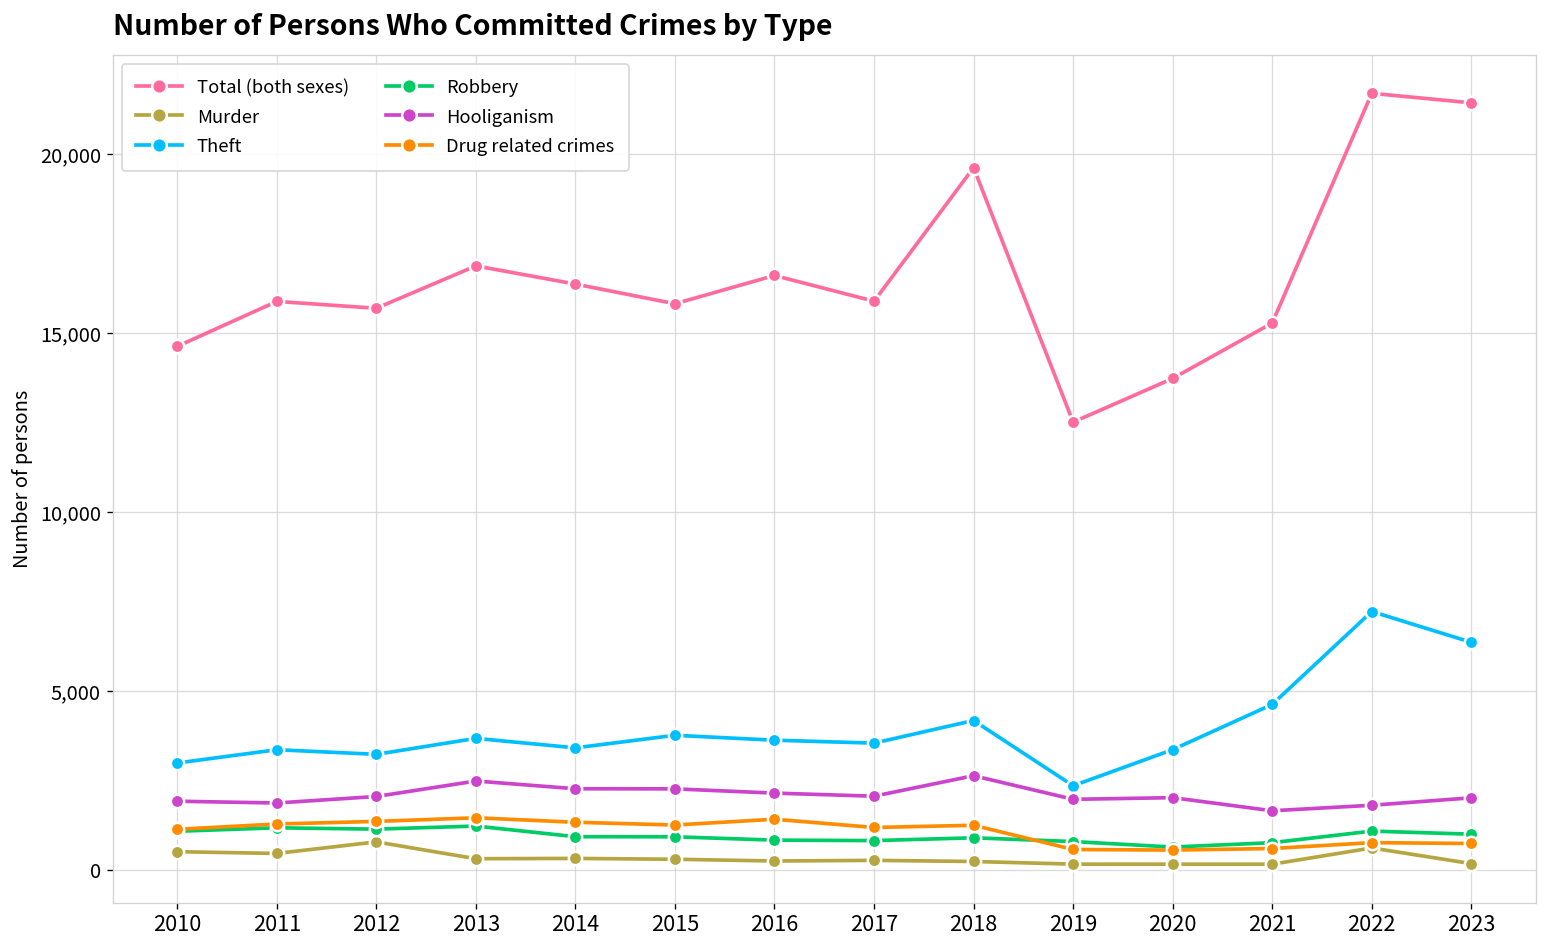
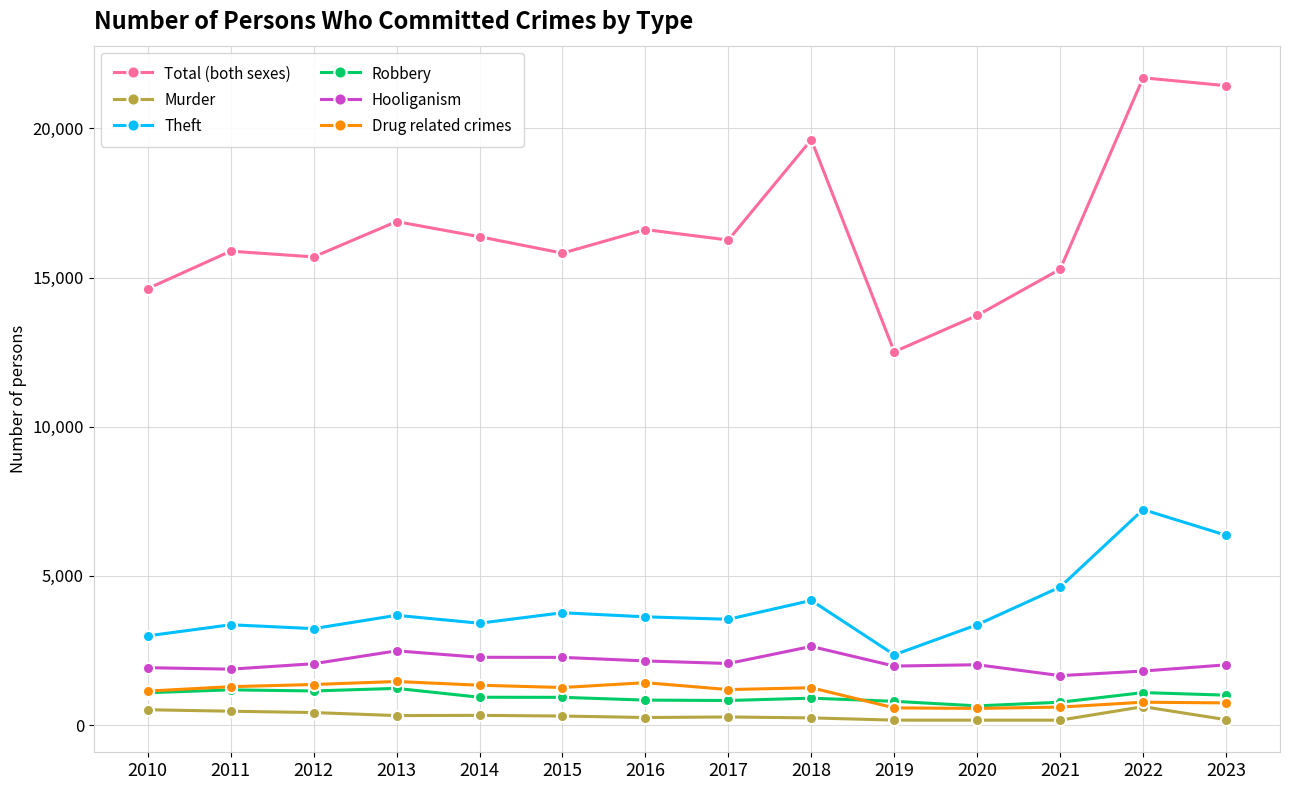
Murder, 2012: 800 -> 400
Total (both sexes), 2017: 15,900 -> 16,300
